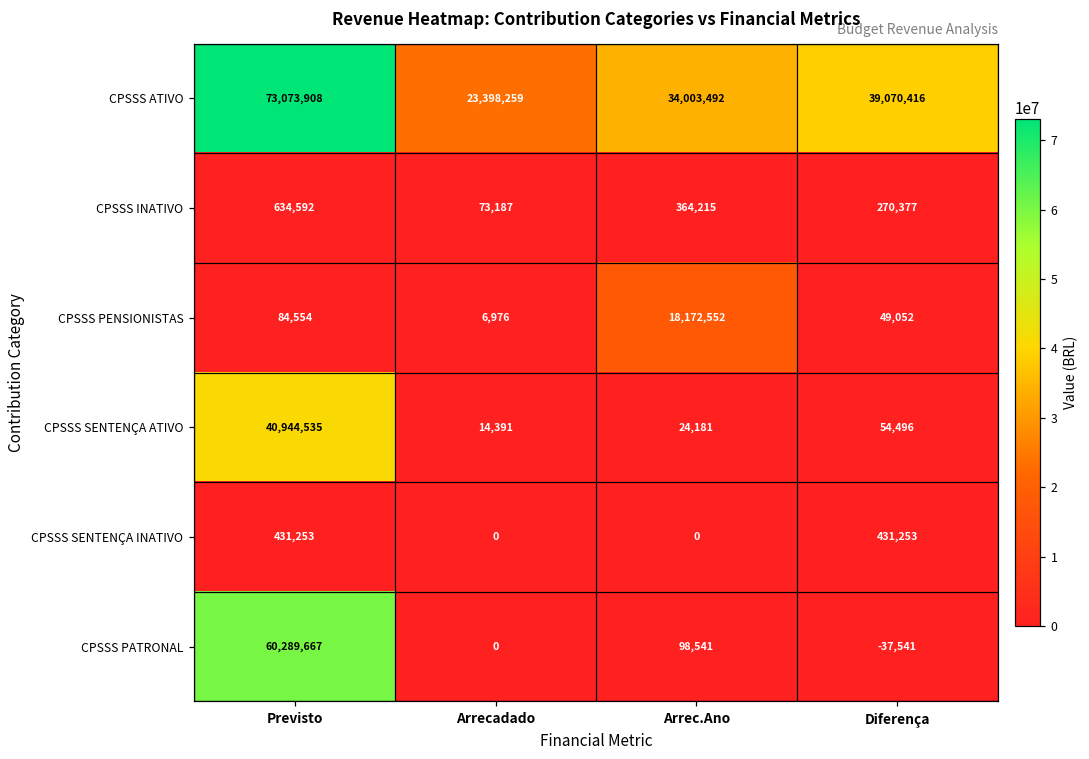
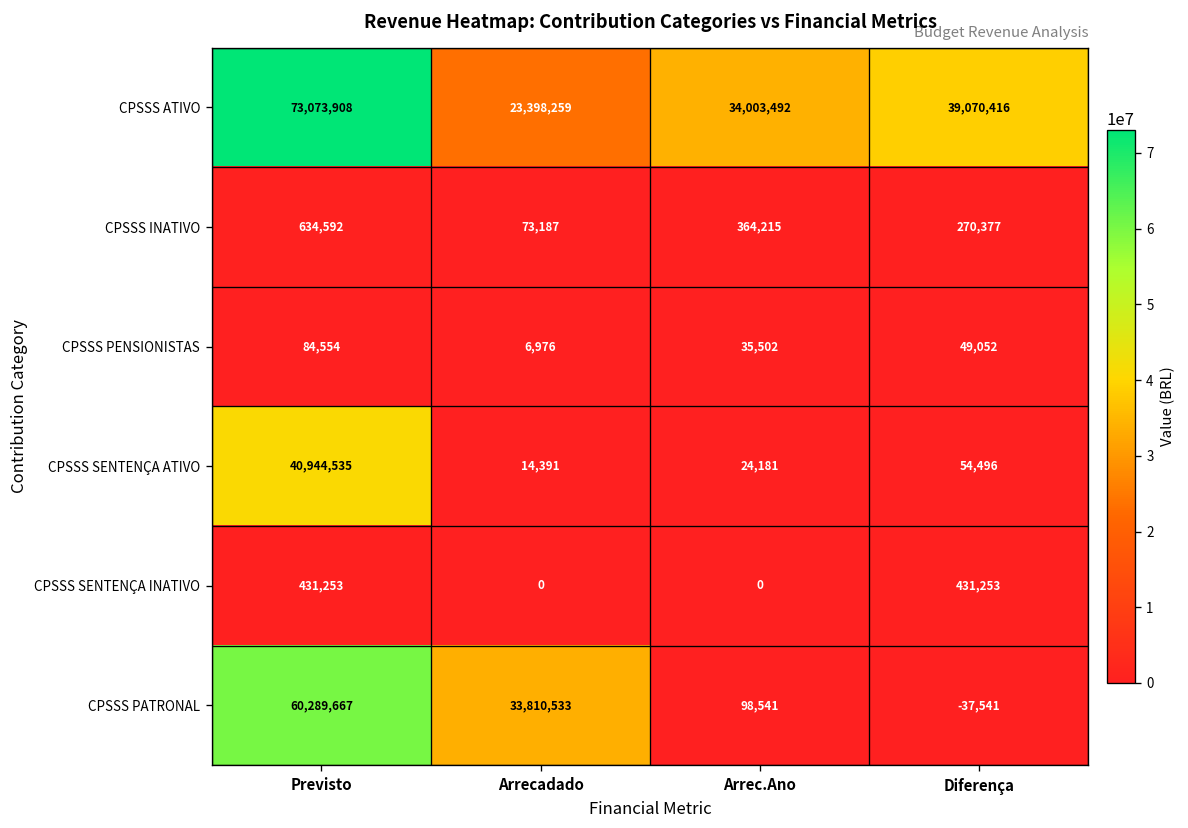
CPSSS PENSIONISTAS, Arrec.Ano: 18,172,552 -> 35,502
CPSSS PATRONAL, Arrecadado: 0 -> 33,810,533
